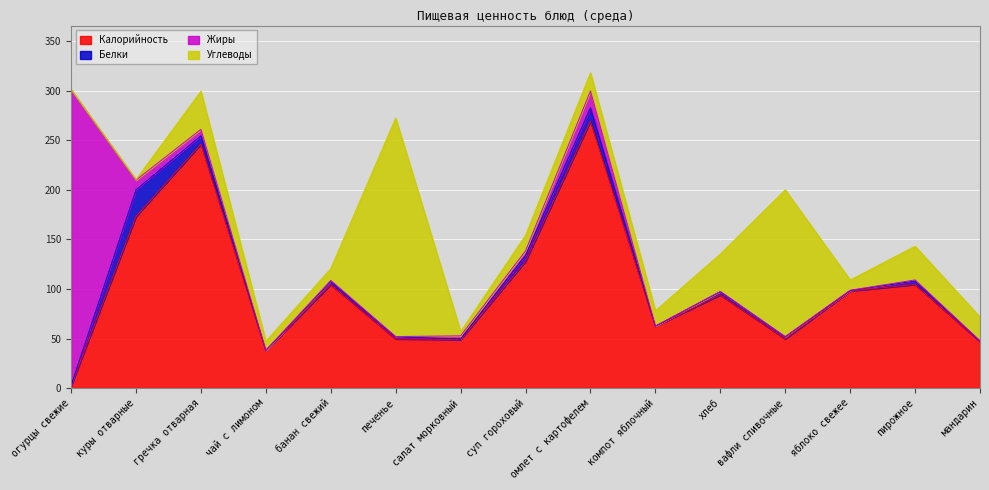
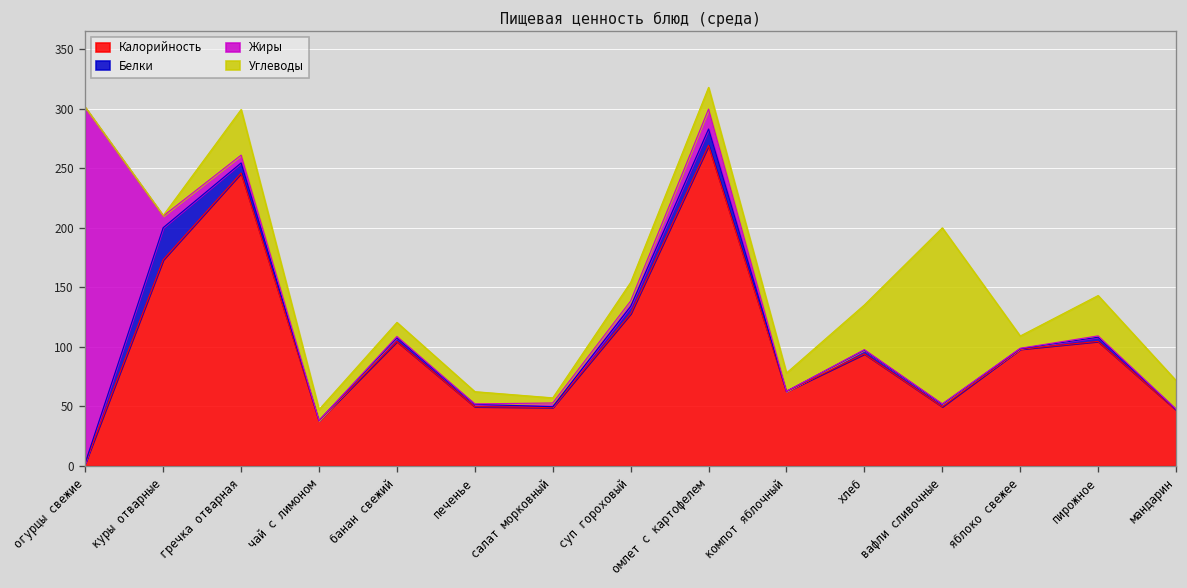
Углеводы, печенье: 220 -> 10
